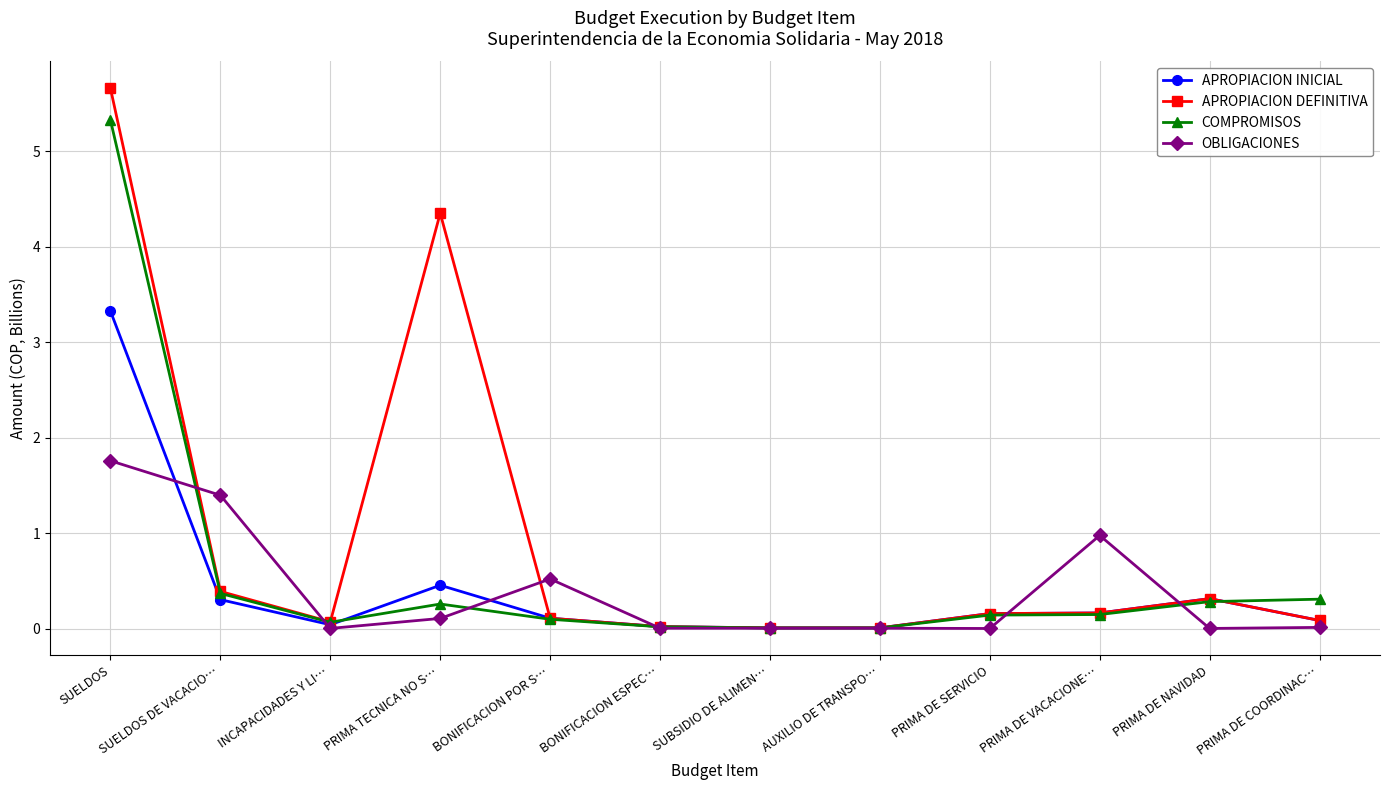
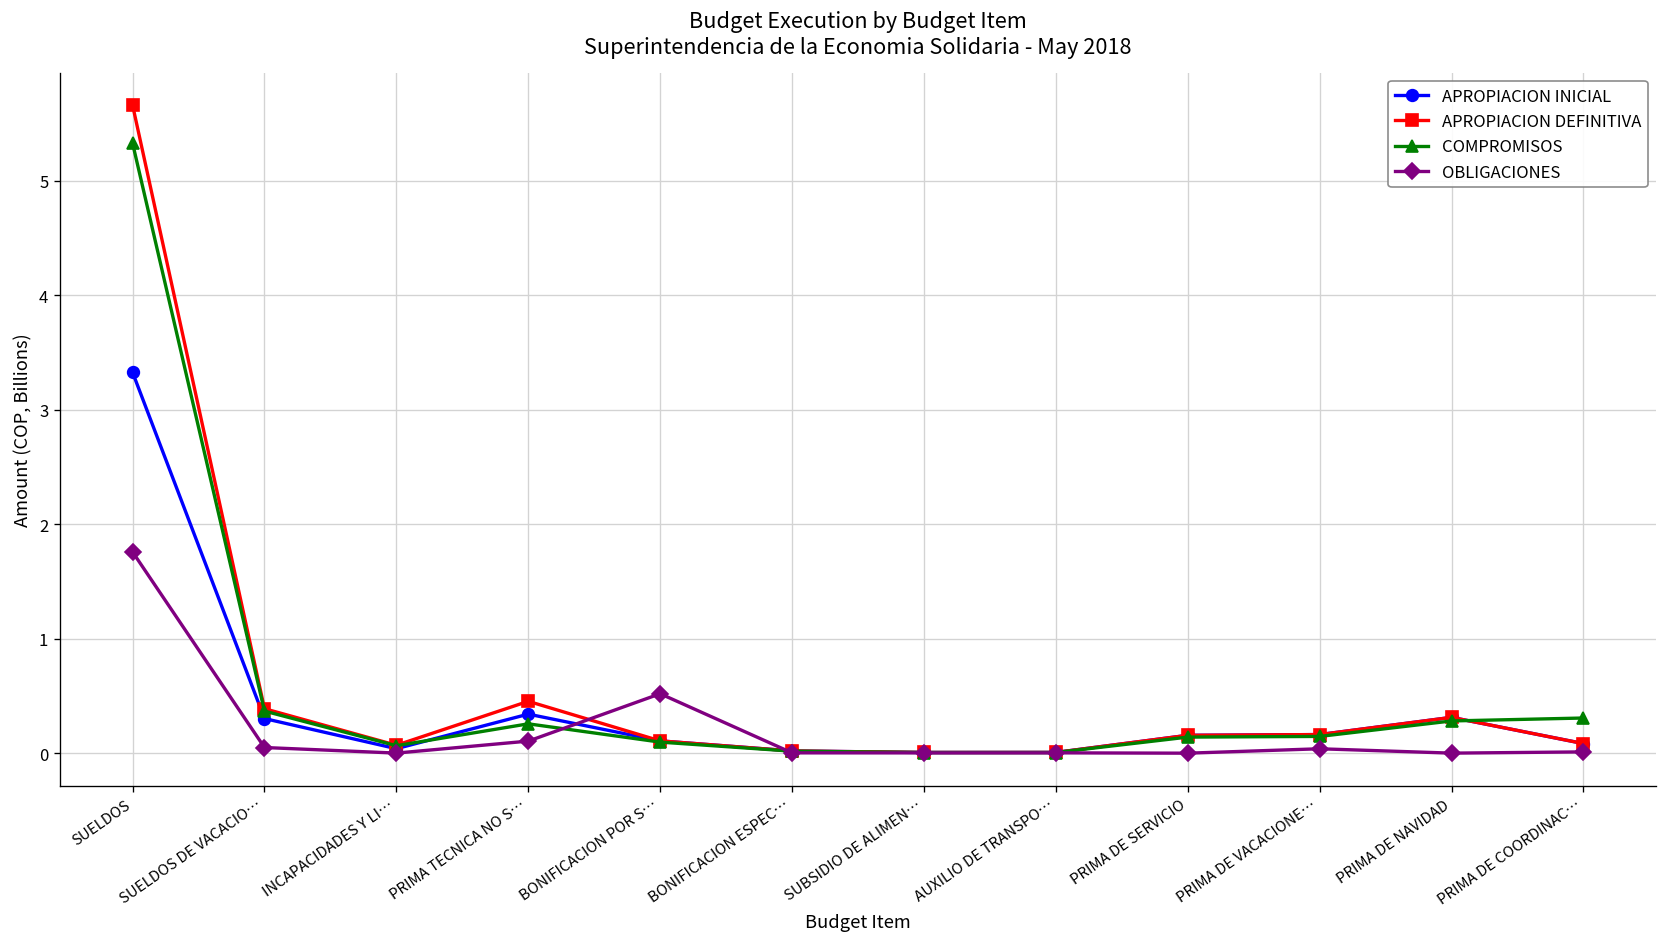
OBLIGACIONES, SUELDOS DE VACACIO…: 1.4 -> 0.1
APROPIACION INICIAL, PRIMA TECNICA NO S…: 0.5 -> 0.3
APROPIACION DEFINITIVA, PRIMA TECNICA NO S…: 4.4 -> 0.5
OBLIGACIONES, PRIMA DE VACACIONE…: 1.0 -> 0.0
